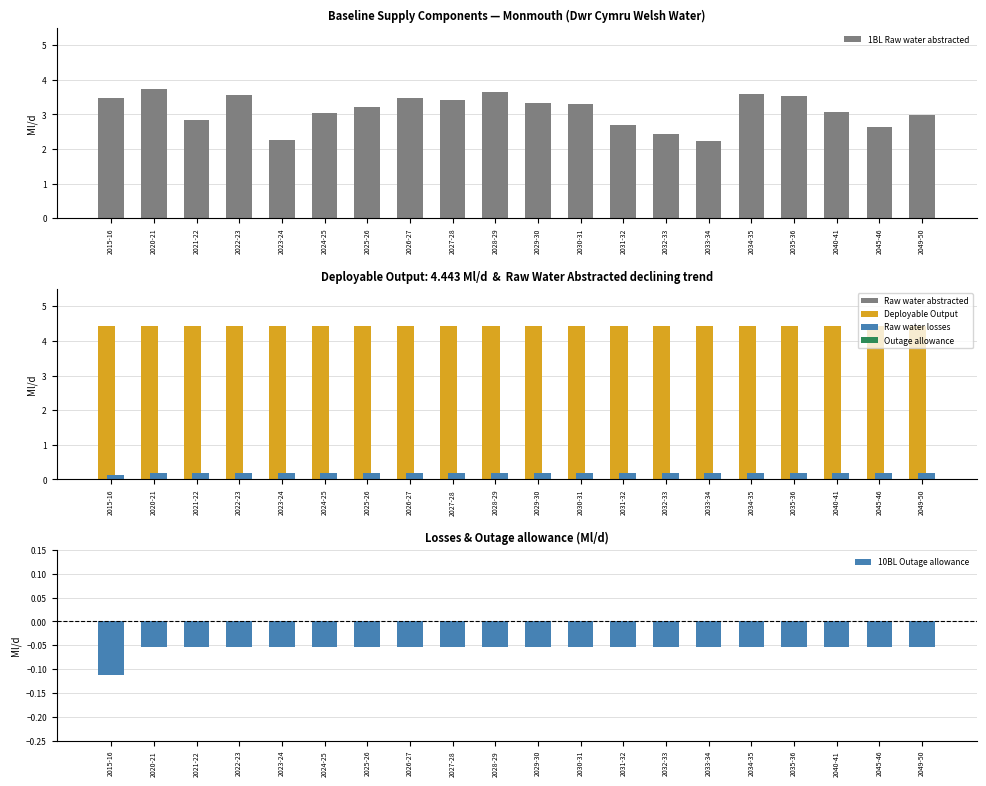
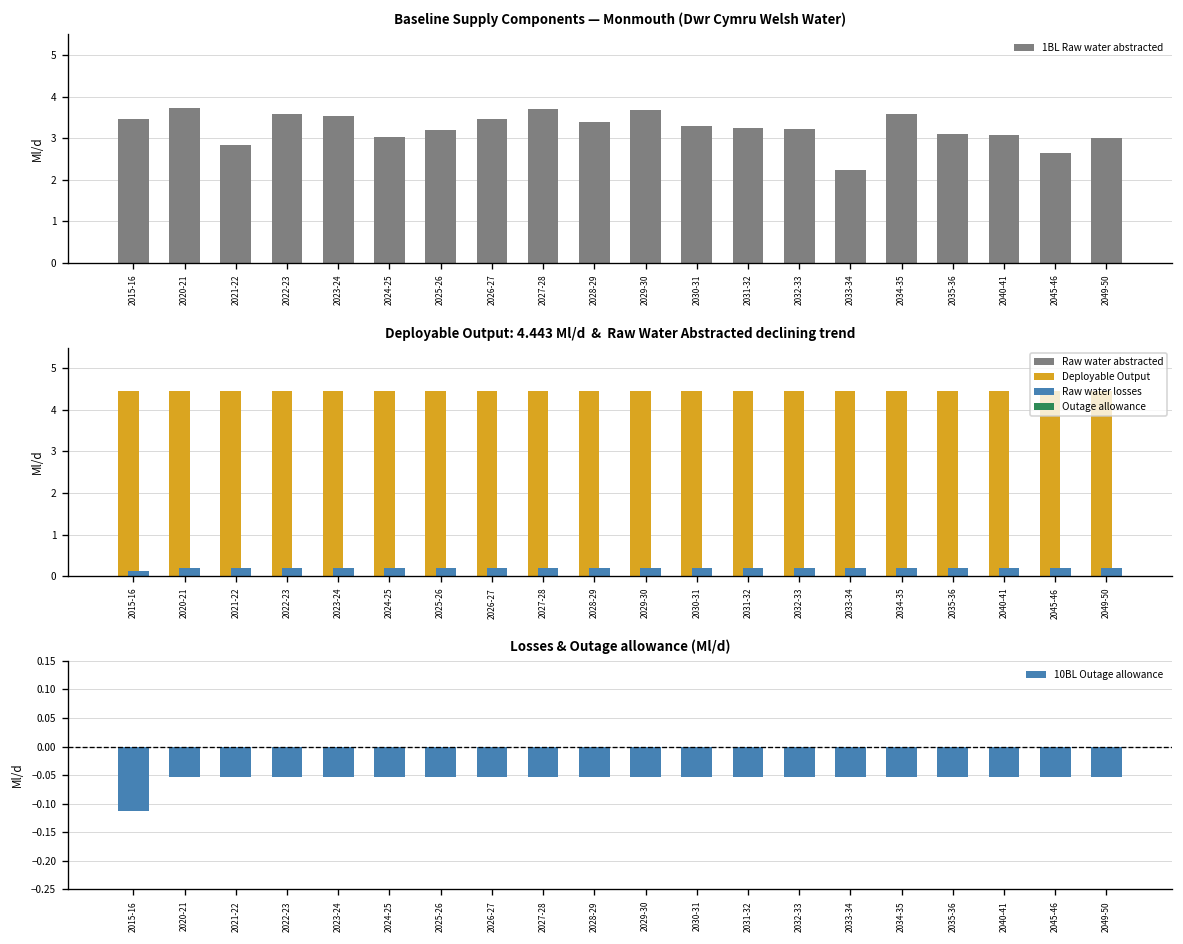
Baseline Supply Components — Monmouth (Dwr Cymru Welsh Water), 2023-24: 2.3 -> 3.5
Baseline Supply Components — Monmouth (Dwr Cymru Welsh Water), 2027-28: 3.4 -> 3.7
Baseline Supply Components — Monmouth (Dwr Cymru Welsh Water), 2028-29: 3.6 -> 3.4
Baseline Supply Components — Monmouth (Dwr Cymru Welsh Water), 2029-30: 3.3 -> 3.7
Baseline Supply Components — Monmouth (Dwr Cymru Welsh Water), 2031-32: 2.7 -> 3.3
Baseline Supply Components — Monmouth (Dwr Cymru Welsh Water), 2032-33: 2.4 -> 3.2
Baseline Supply Components — Monmouth (Dwr Cymru Welsh Water), 2035-36: 3.5 -> 3.1
